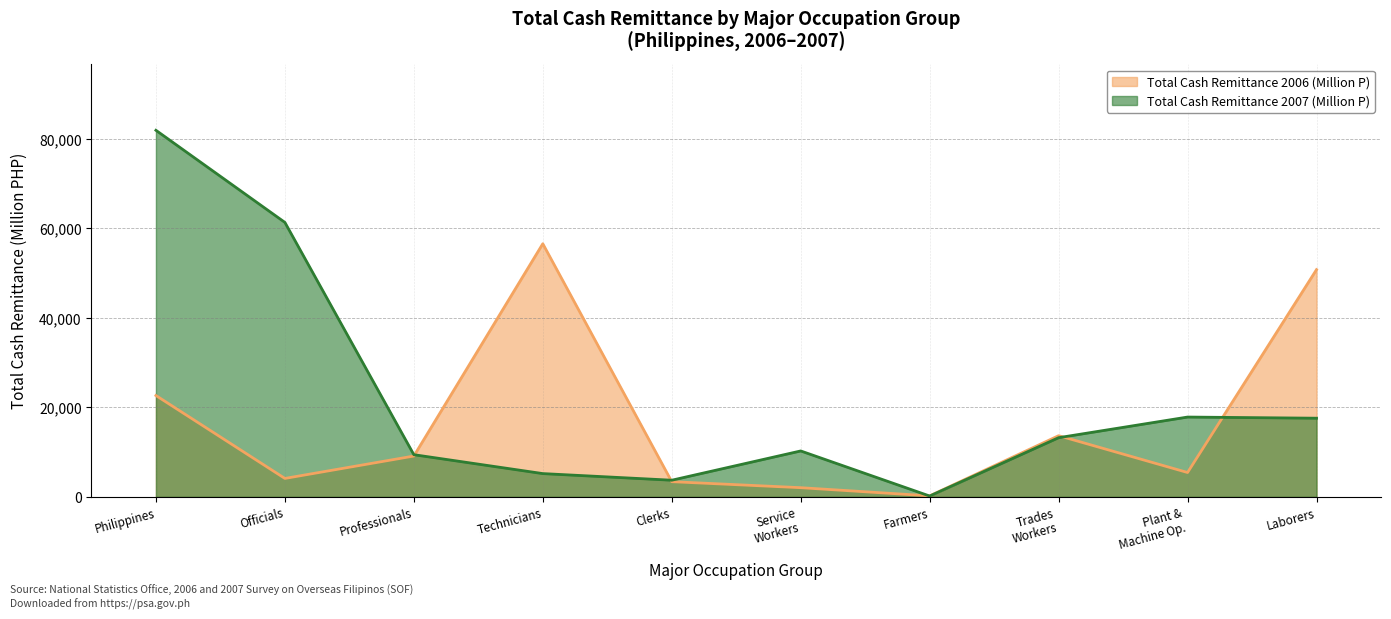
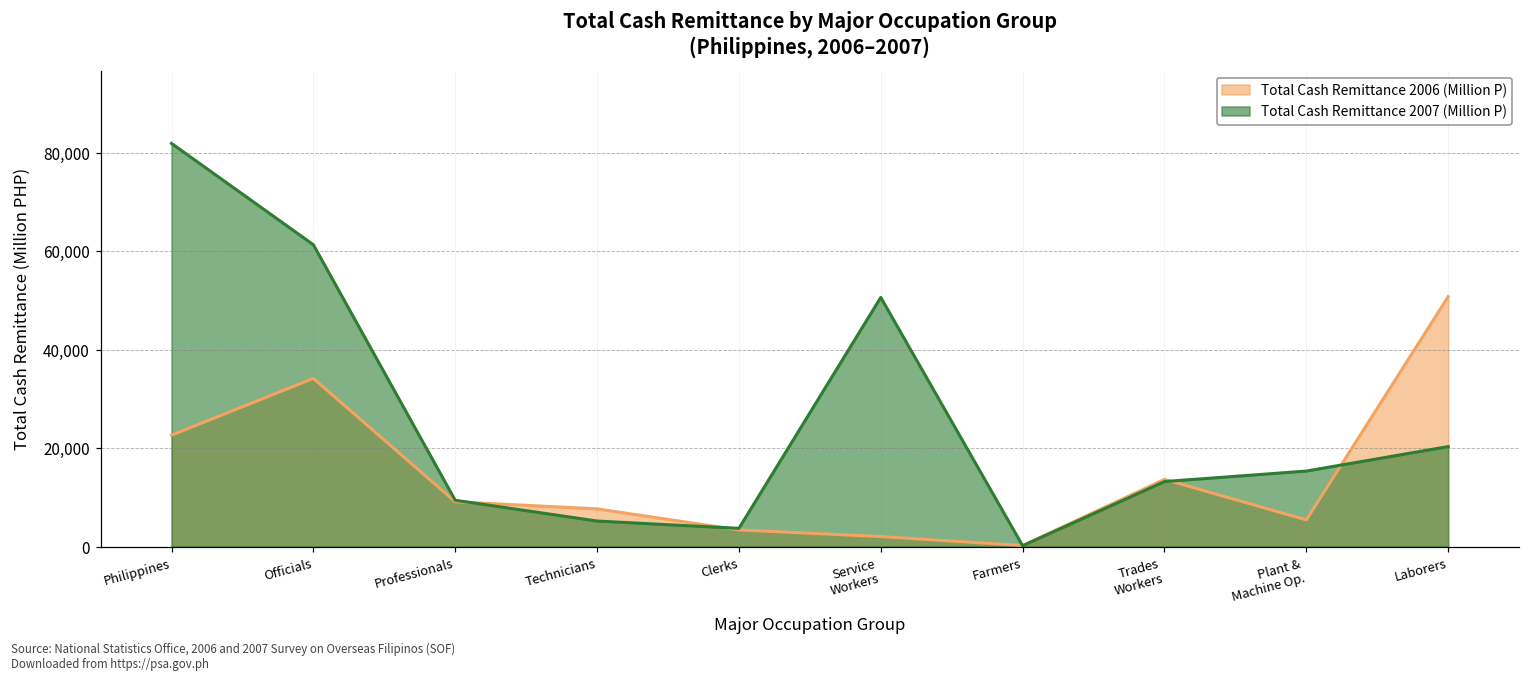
Total Cash Remittance 2006 (Million P), Officials: 4,000 -> 34,000
Total Cash Remittance 2006 (Million P), Technicians: 57,000 -> 8,000
Total Cash Remittance 2007 (Million P), Service Workers: 10,000 -> 51,000
Total Cash Remittance 2007 (Million P), Plant & Machine Op.: 18,000 -> 15,000
Total Cash Remittance 2007 (Million P), Laborers: 18,000 -> 20,000
